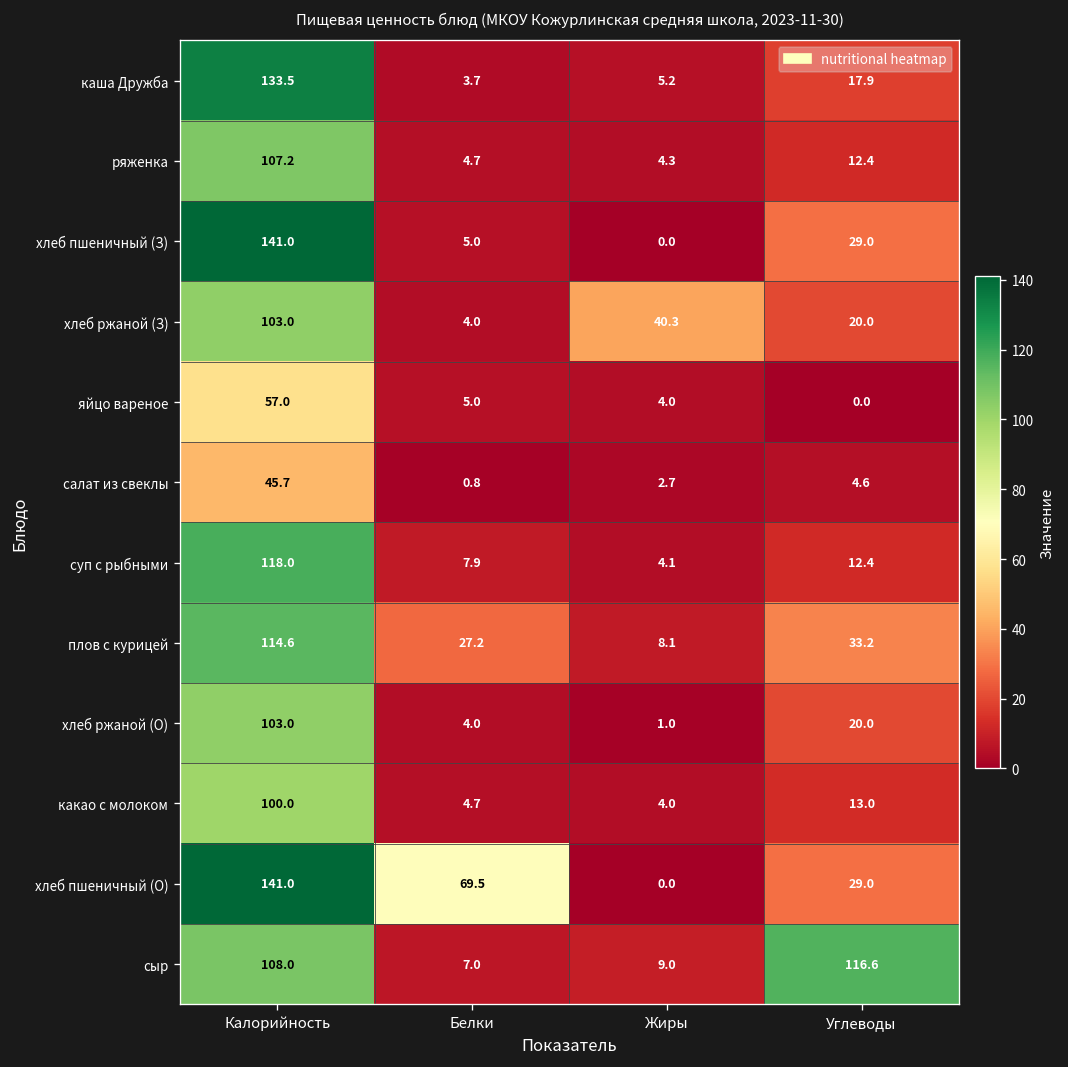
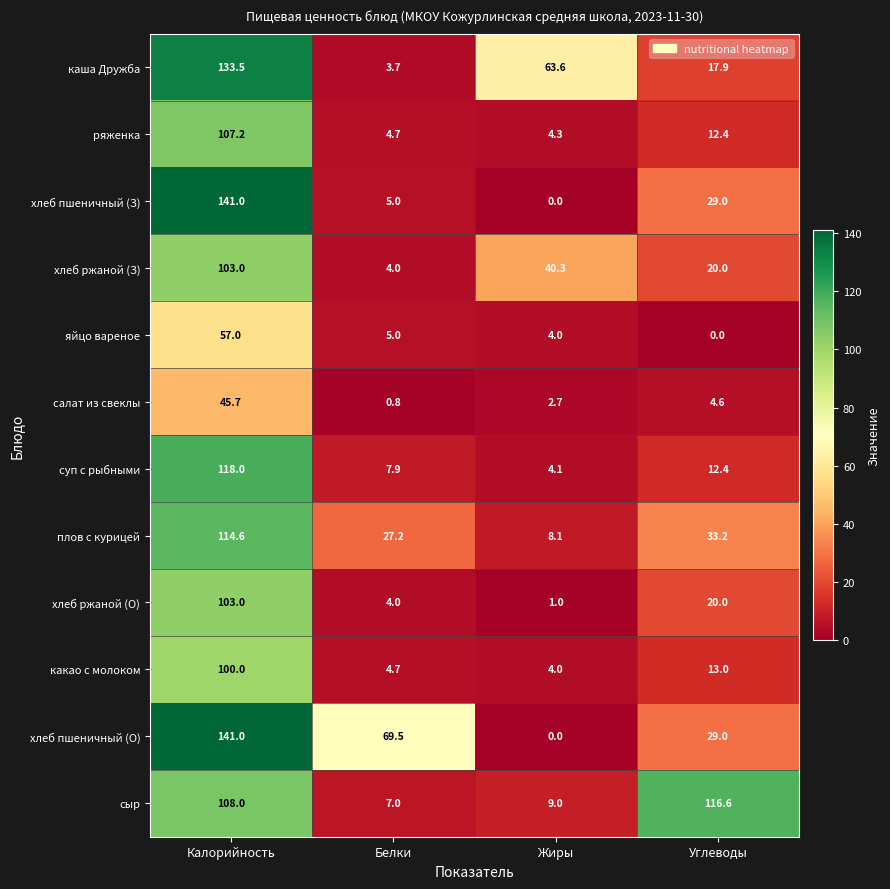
каша Дружба, Жиры: 5.2 -> 63.6
